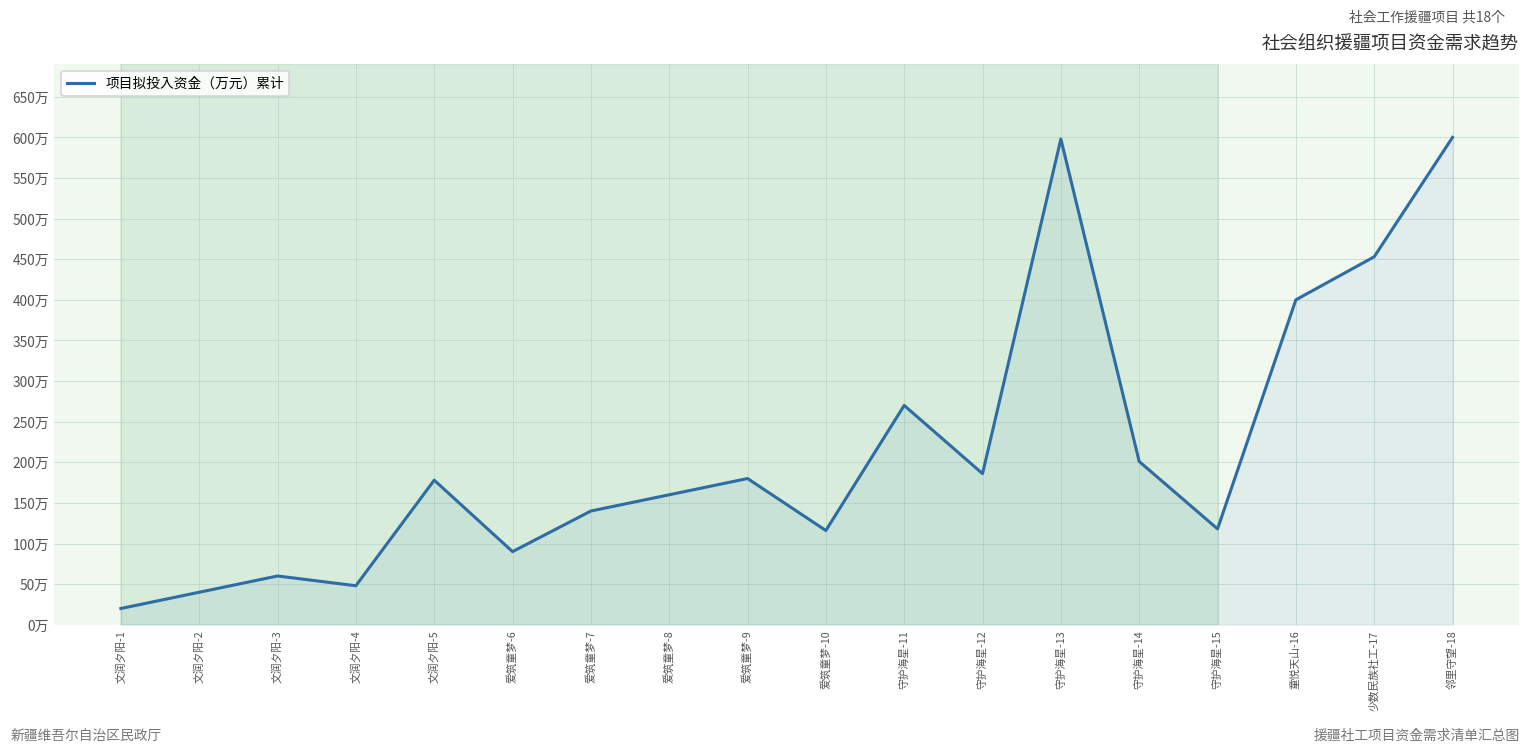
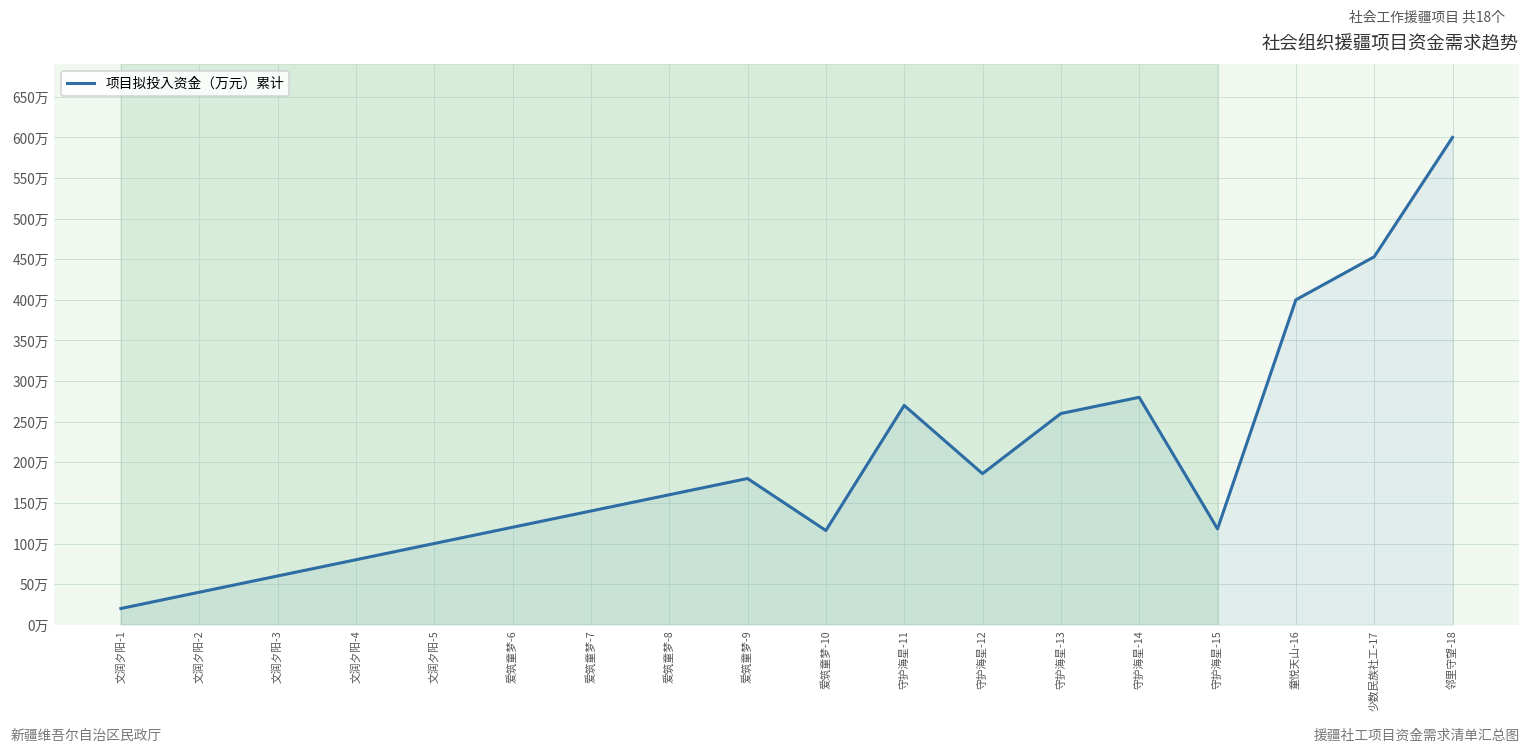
文润夕阳-4: 50万 -> 80万
文润夕阳-5: 180万 -> 100万
爱筑童梦-6: 90万 -> 120万
守护海星-13: 600万 -> 260万
守护海星-14: 200万 -> 280万
